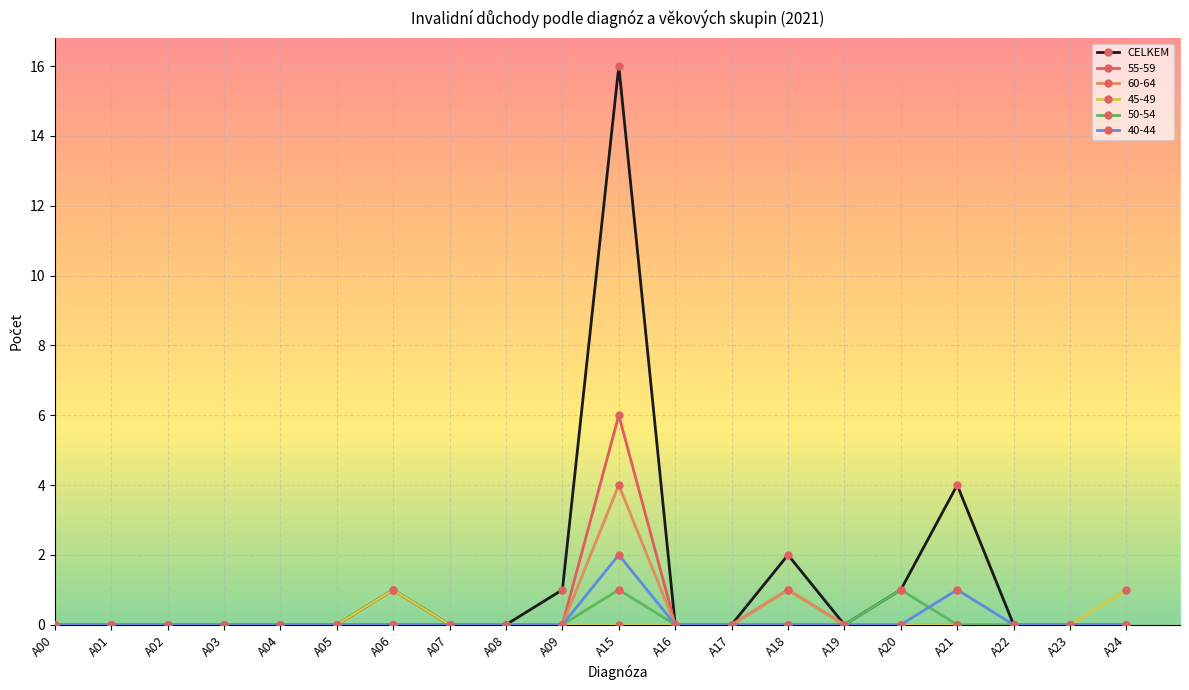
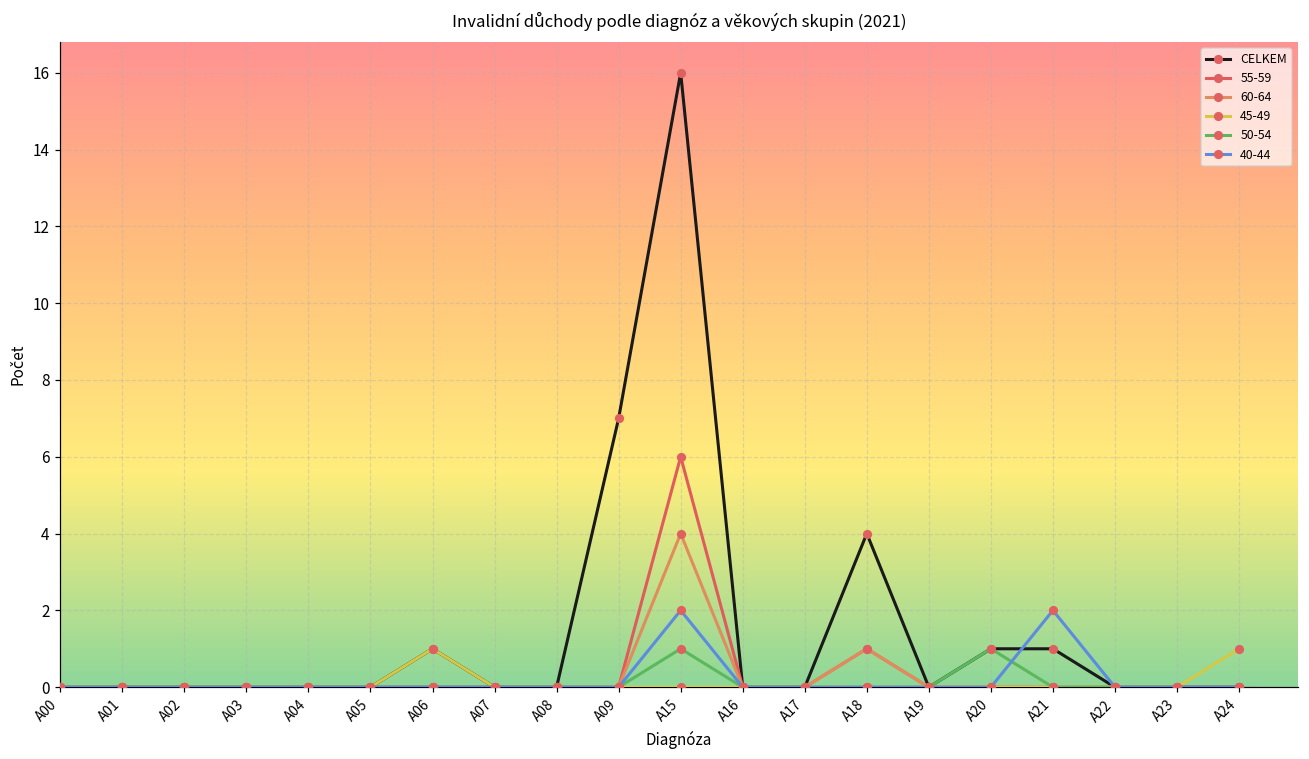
CELKEM, A09: 1 -> 7
CELKEM, A18: 2 -> 4
CELKEM, A21: 4 -> 1
40-44, A21: 1 -> 2
